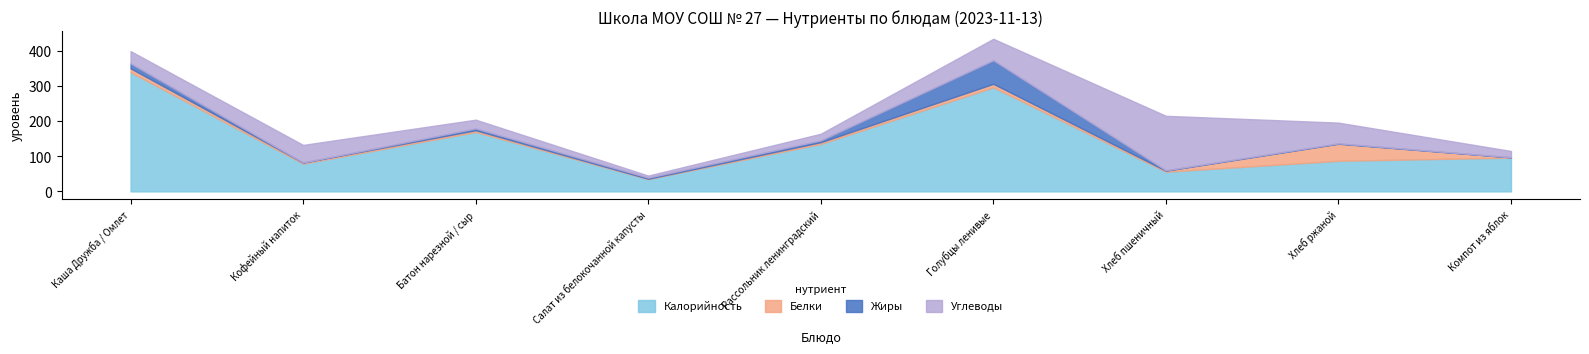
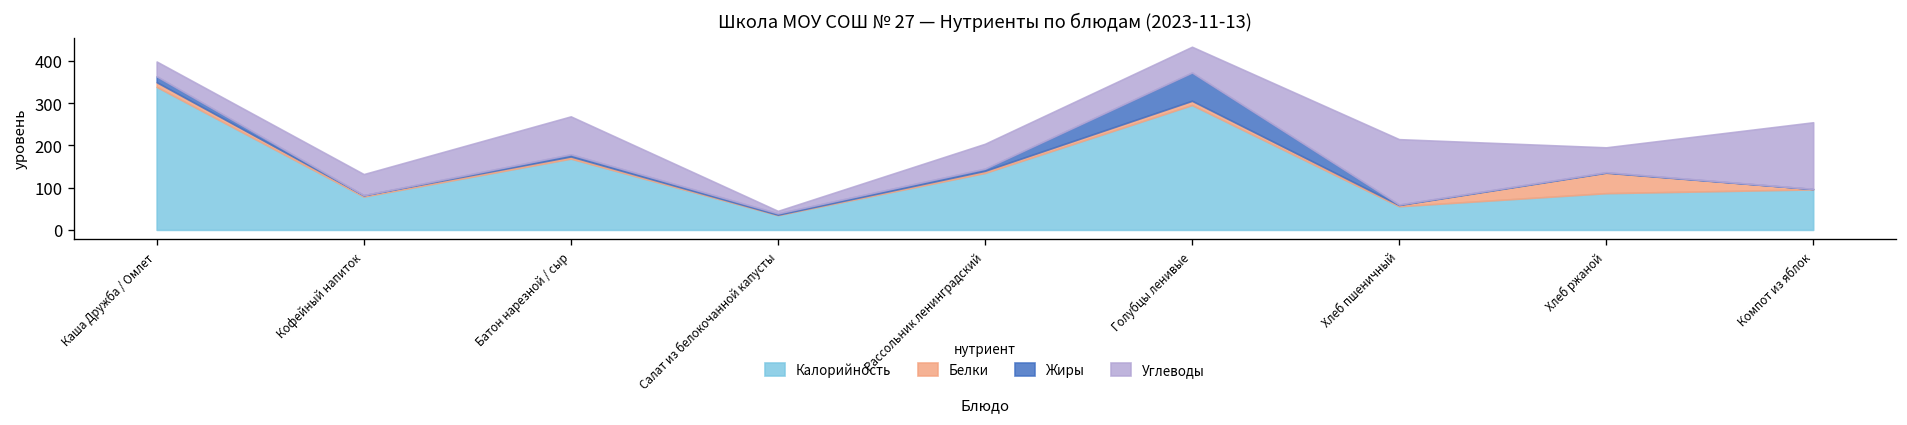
Углеводы, Батон нарезной / сыр: 30 -> 90
Углеводы, Рассольник ленинградский: 20 -> 60
Углеводы, Компот из яблок: 20 -> 160
